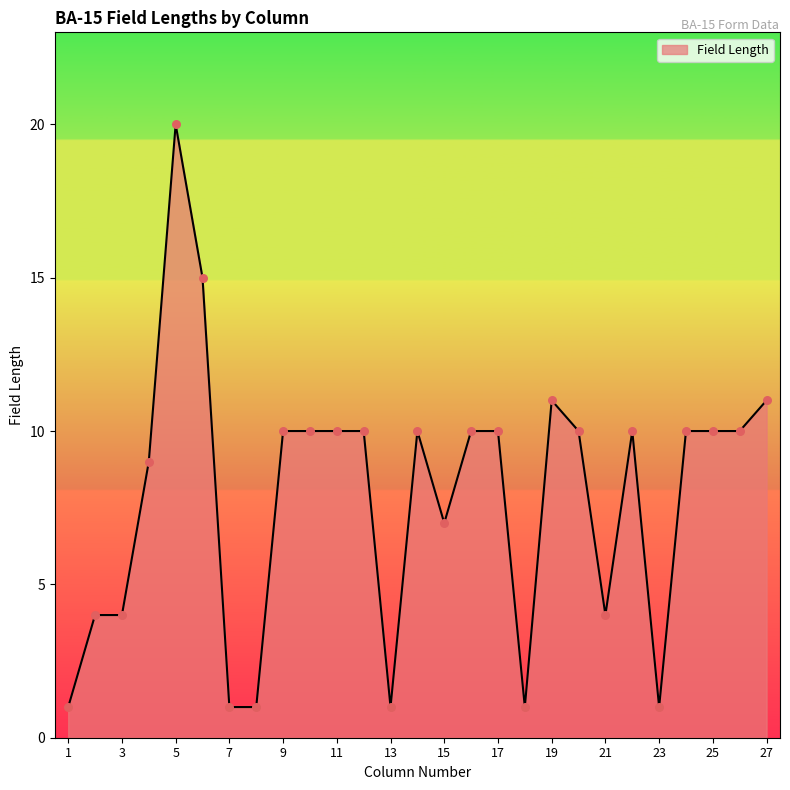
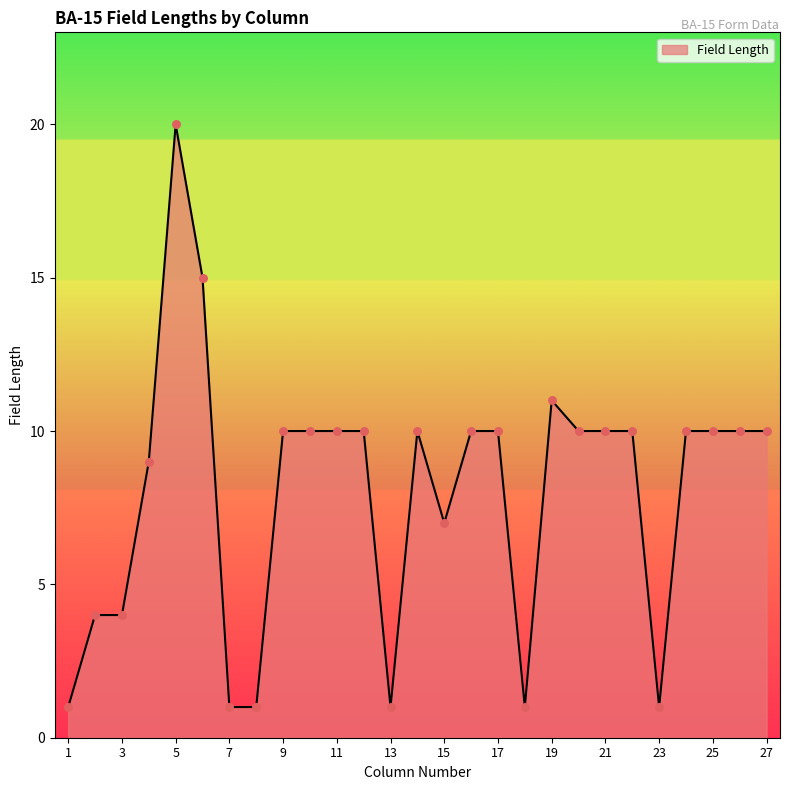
21: 4 -> 10
27: 11 -> 10
